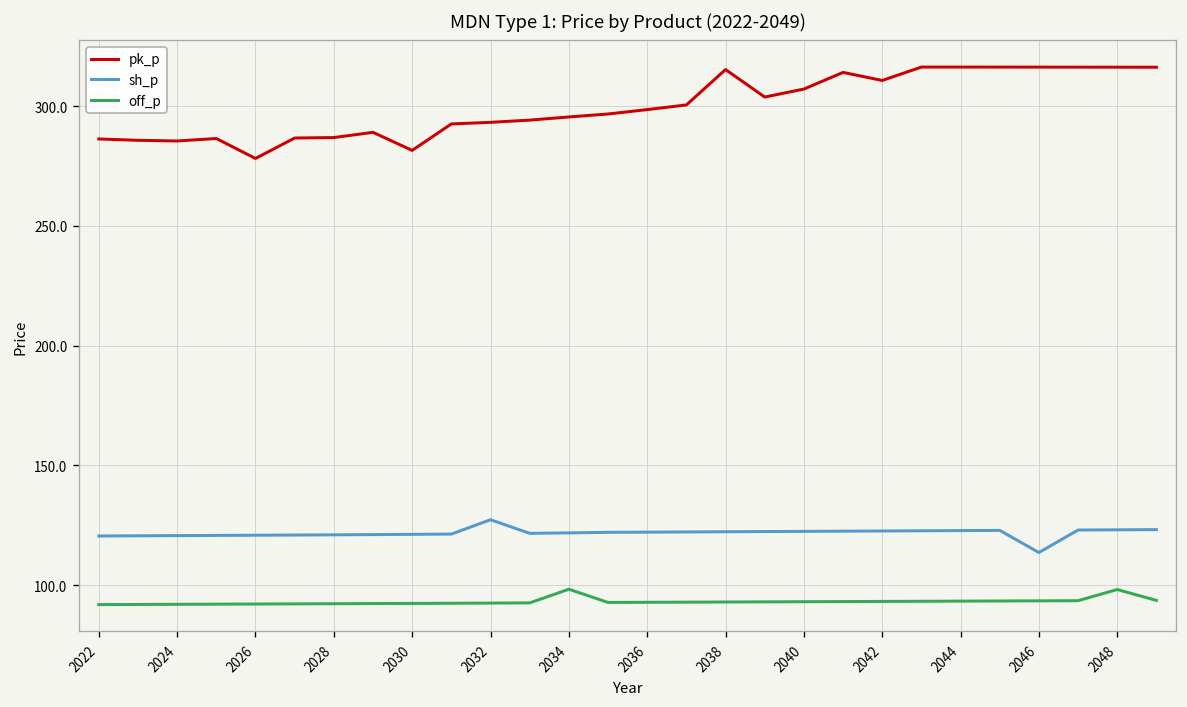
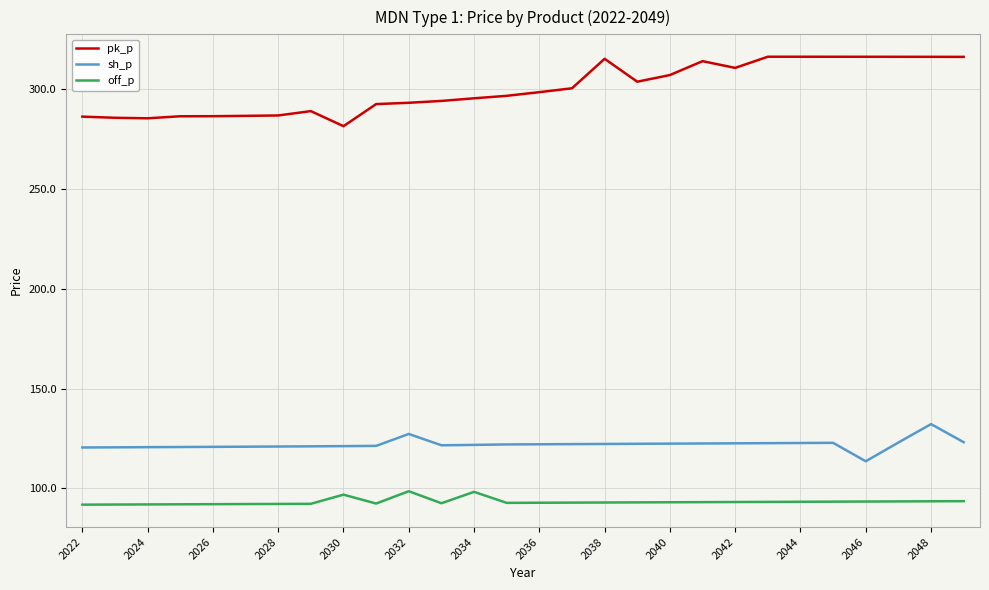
pk_p, 2026: 278 -> 287
off_p, 2030: 92 -> 97
off_p, 2032: 93 -> 99
sh_p, 2048: 123 -> 132
off_p, 2048: 98 -> 94
